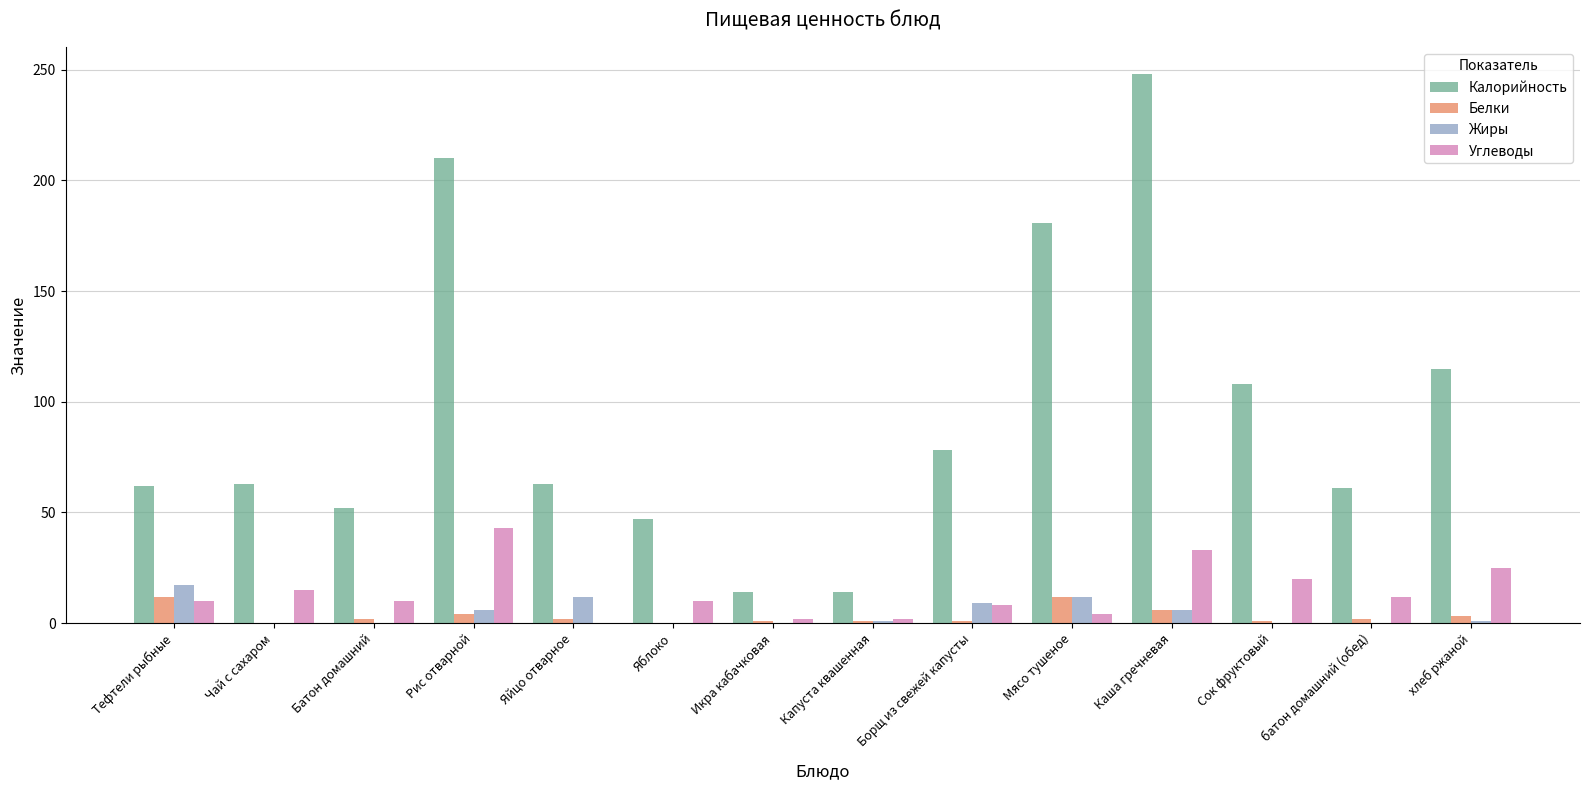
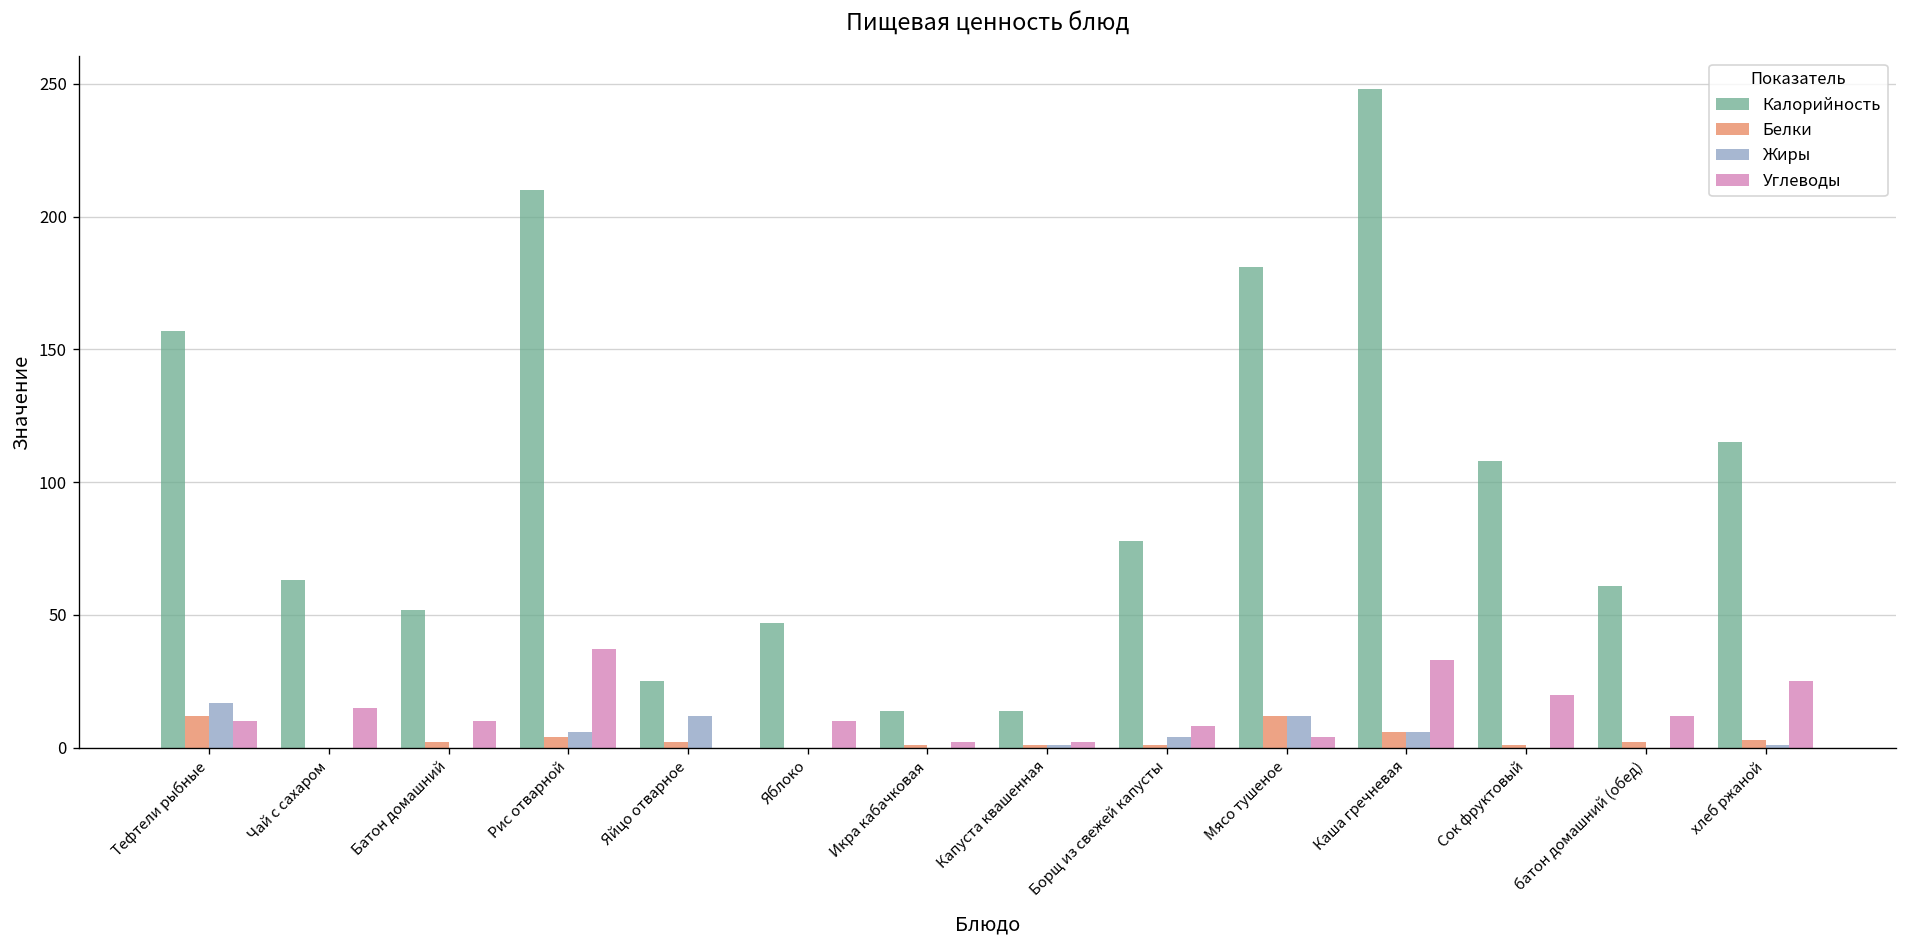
Калорийность, Тефтели рыбные: 62 -> 157
Углеводы, Рис отварной: 43 -> 37
Калорийность, Яйцо отварное: 63 -> 25
Жиры, Борщ из свежей капусты: 9 -> 4
